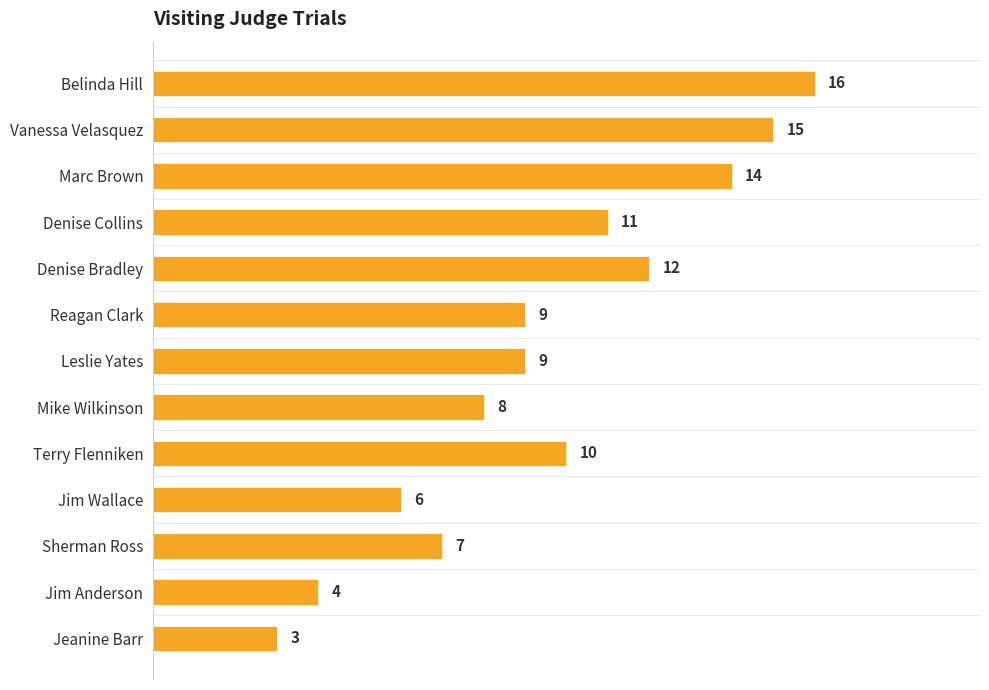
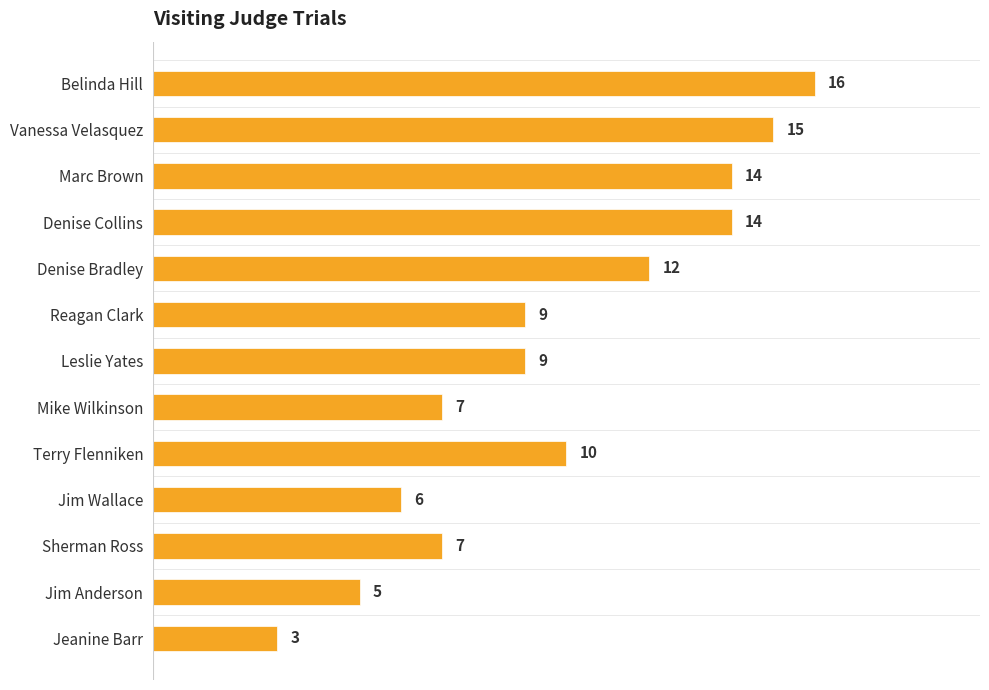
Denise Collins: 11 -> 14
Mike Wilkinson: 8 -> 7
Jim Anderson: 4 -> 5
